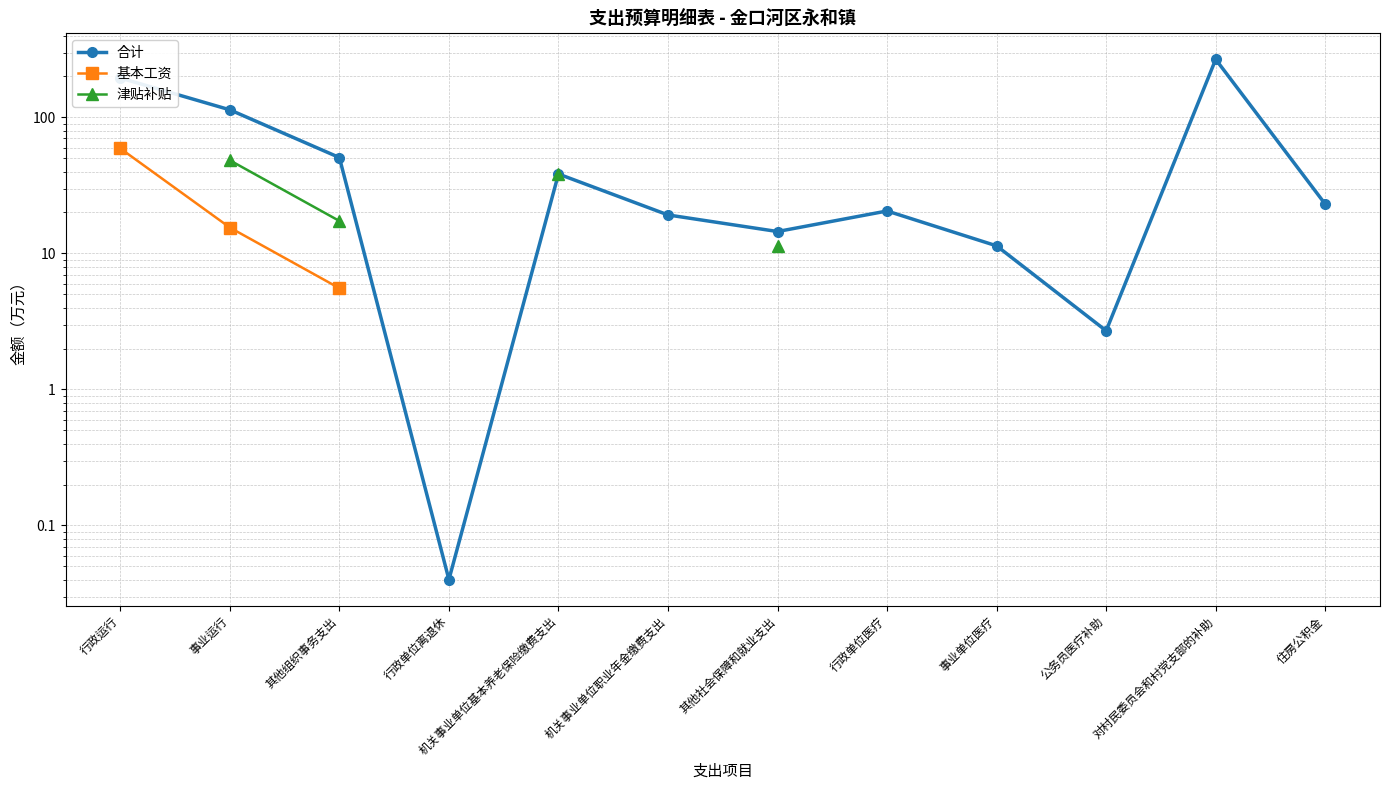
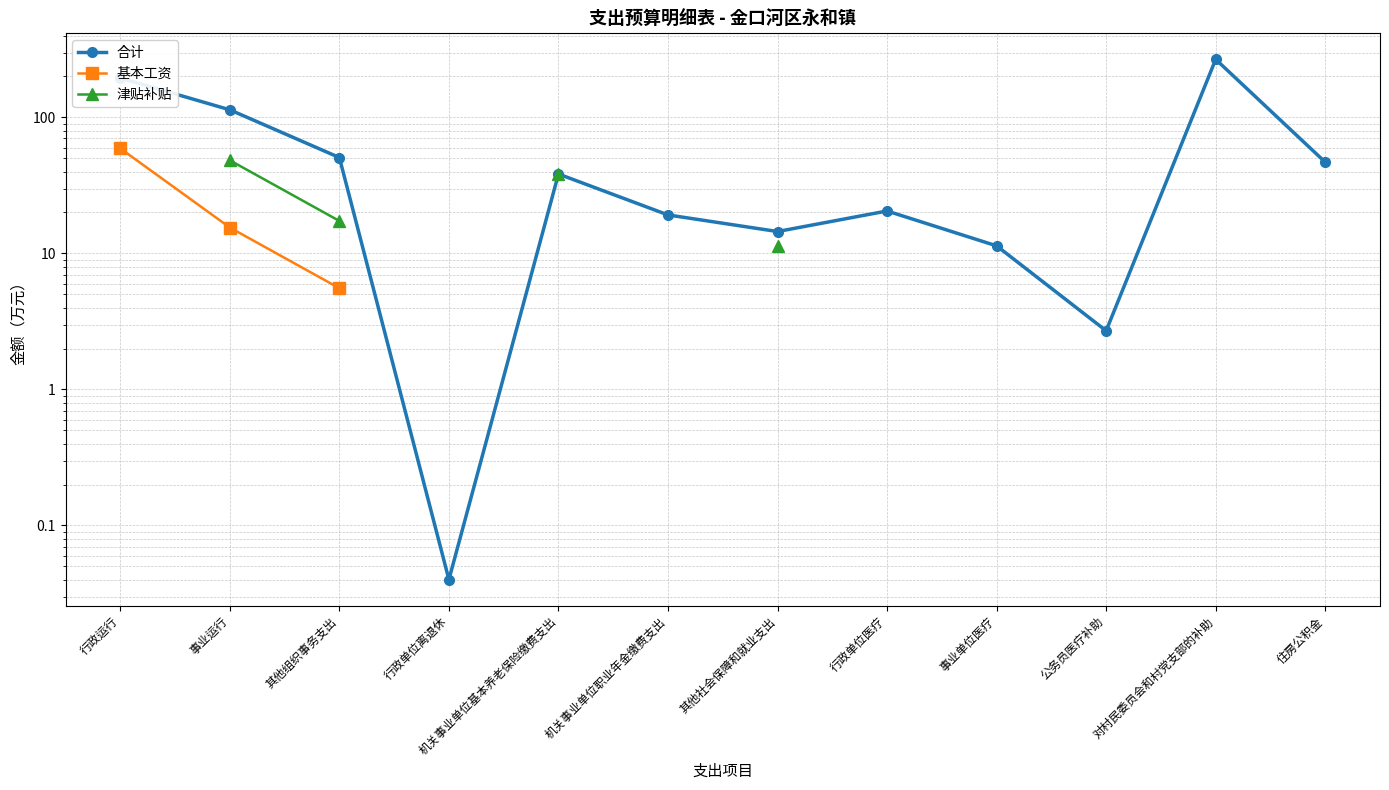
合计, 住房公积金: 23 -> 47
